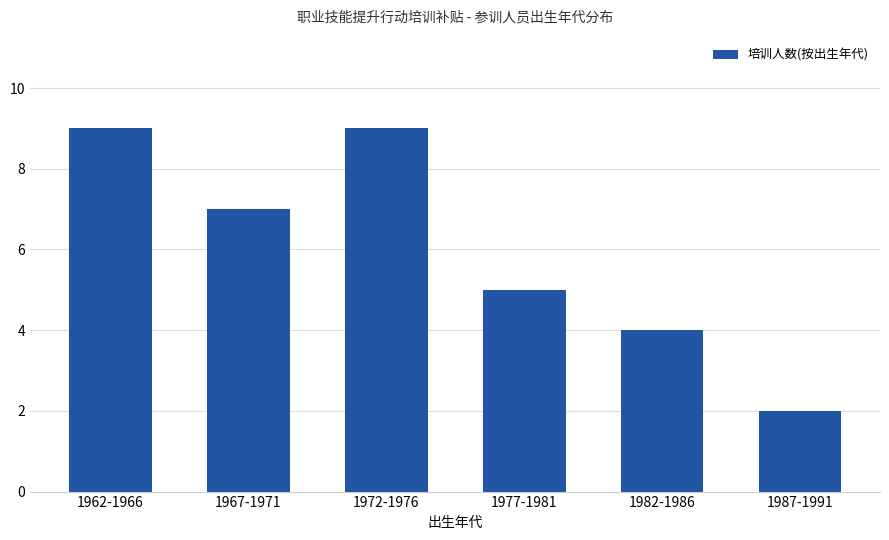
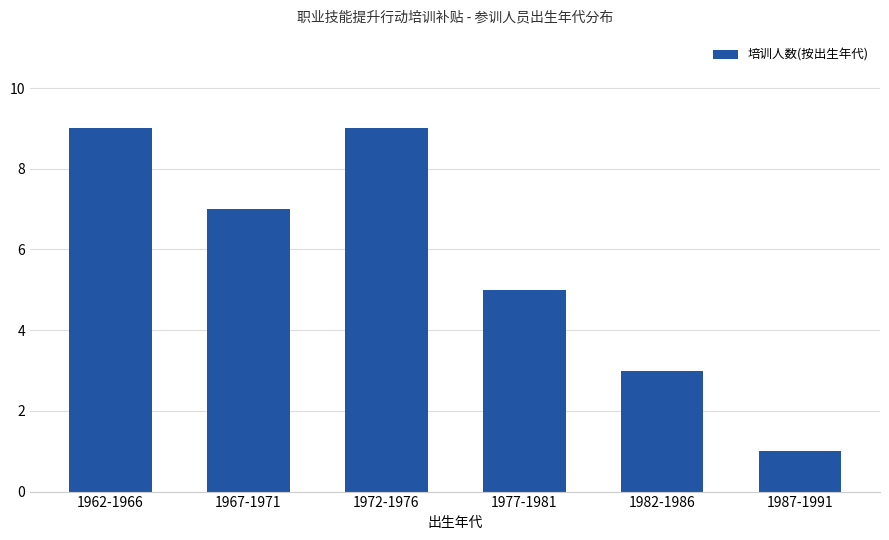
1982-1986: 4 -> 3
1987-1991: 2 -> 1
